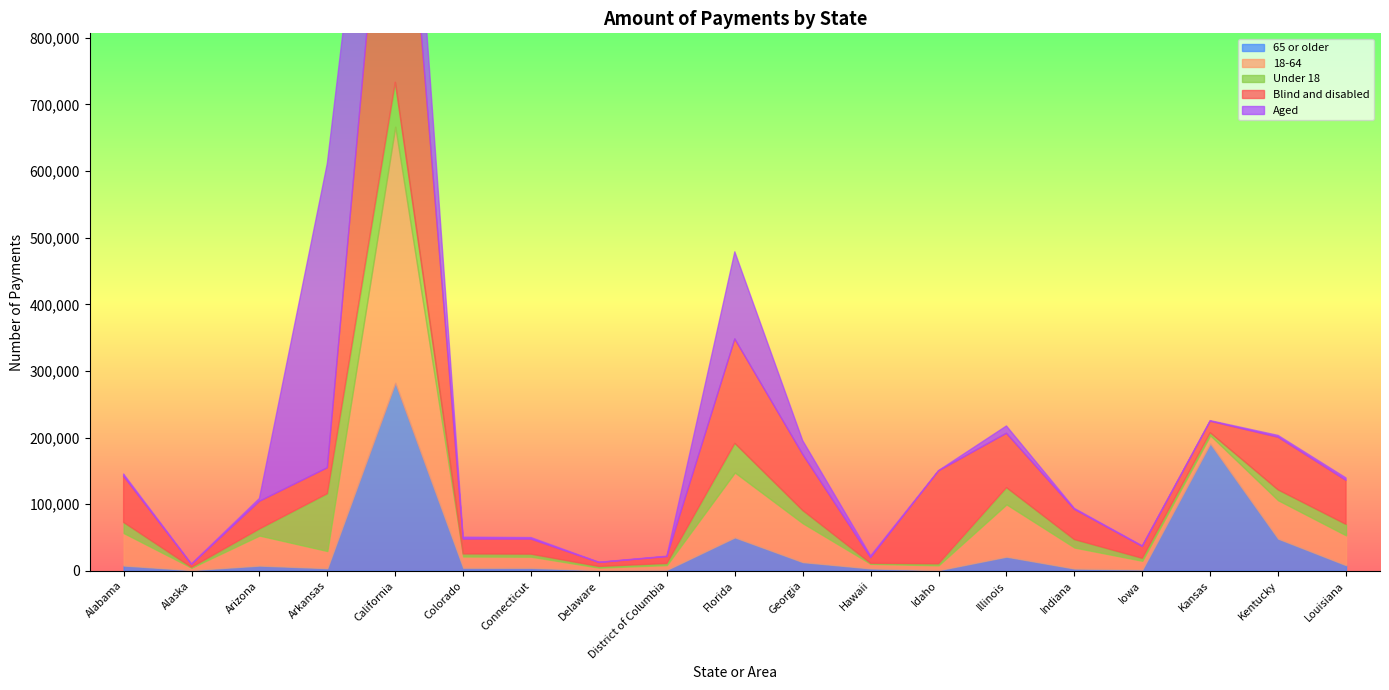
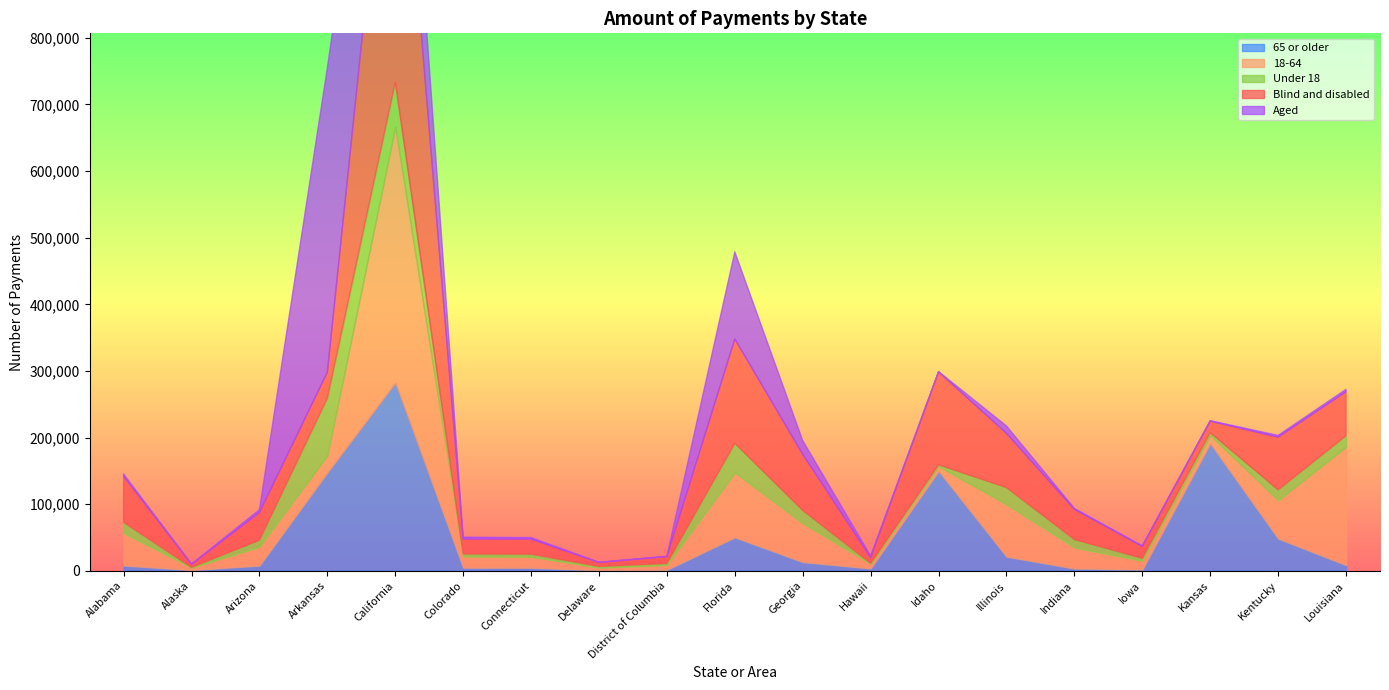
18-64, Arizona: 50,000 -> 30,000
65 or older, Arkansas: 0 -> 150,000
65 or older, Idaho: 0 -> 150,000
18-64, Louisiana: 40,000 -> 180,000
